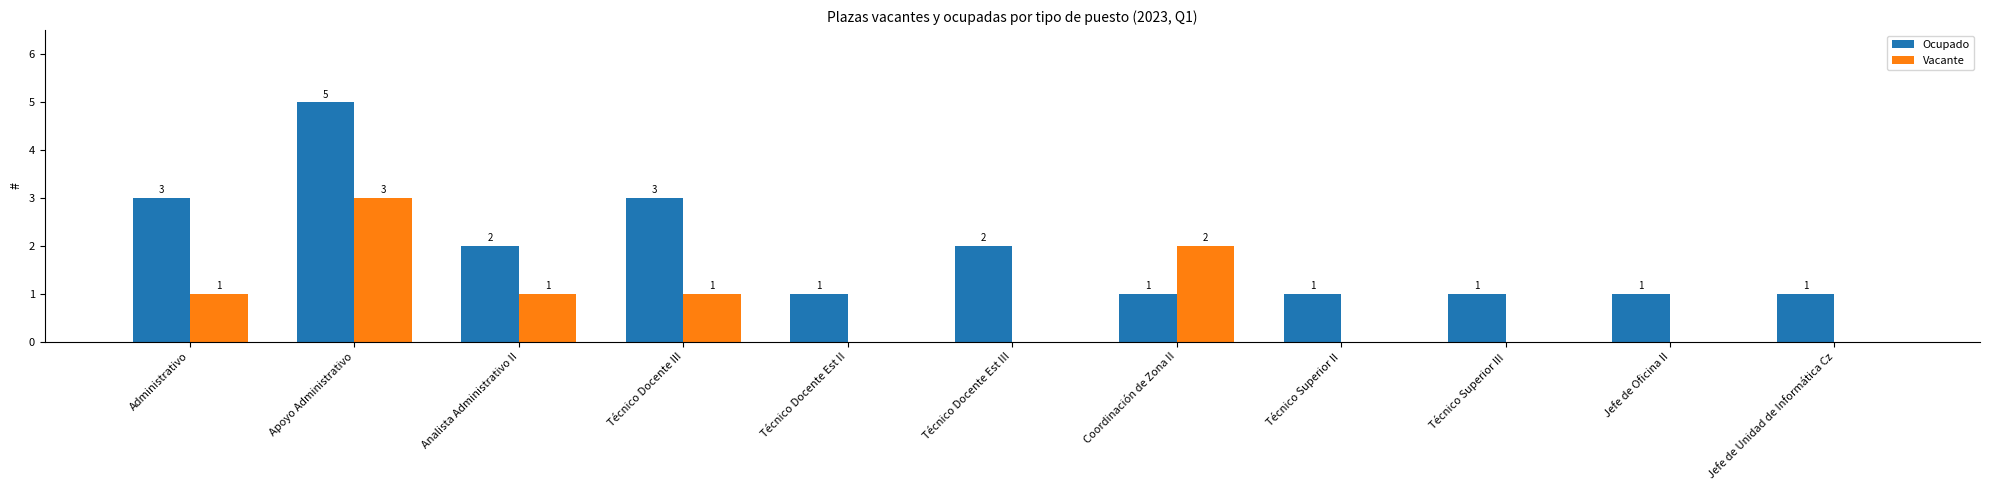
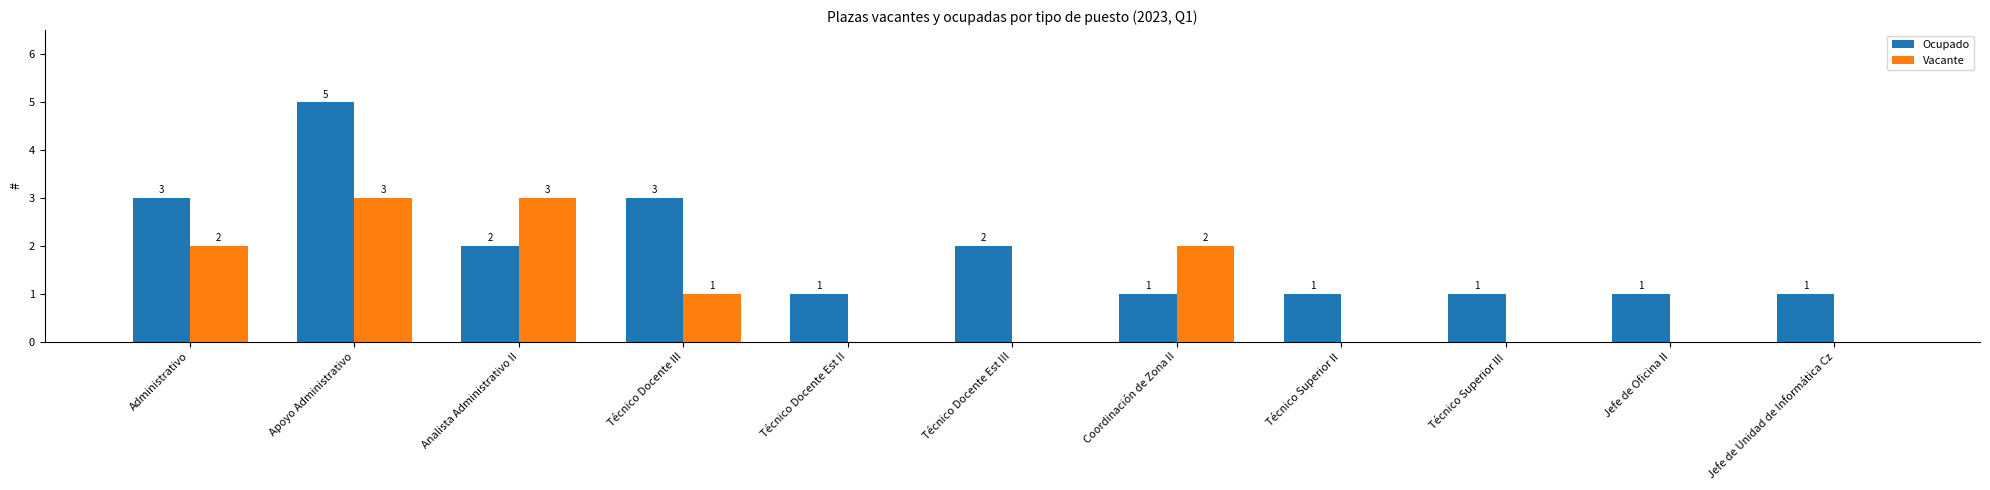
Vacante, Administrativo: 1 -> 2
Vacante, Analista Administrativo II: 1 -> 3
